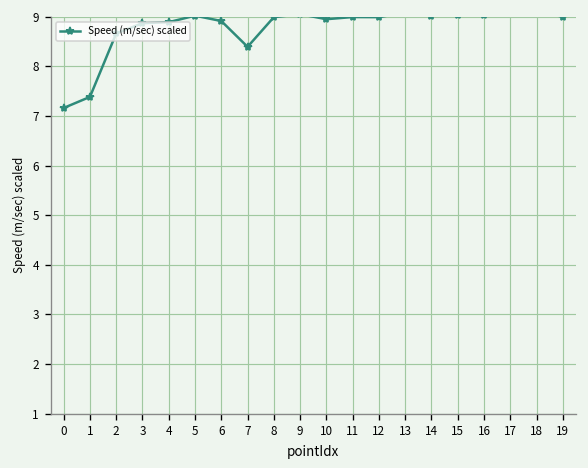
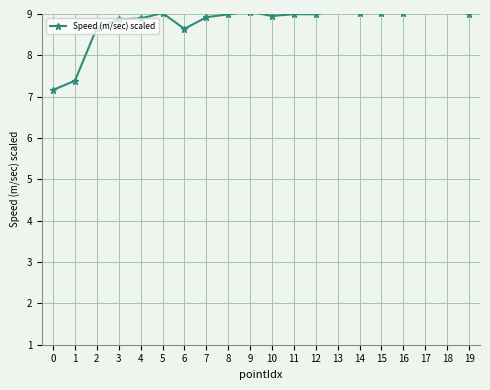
6: 8.9 -> 8.6
7: 8.4 -> 8.9
